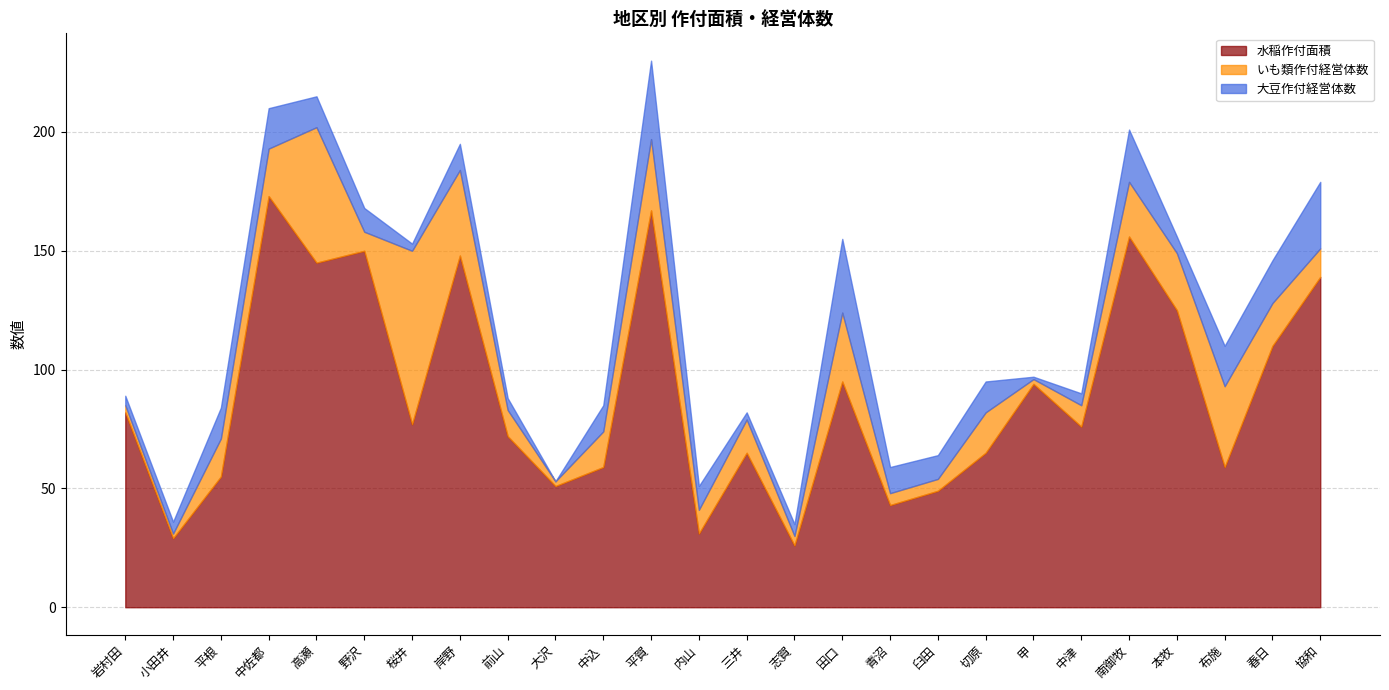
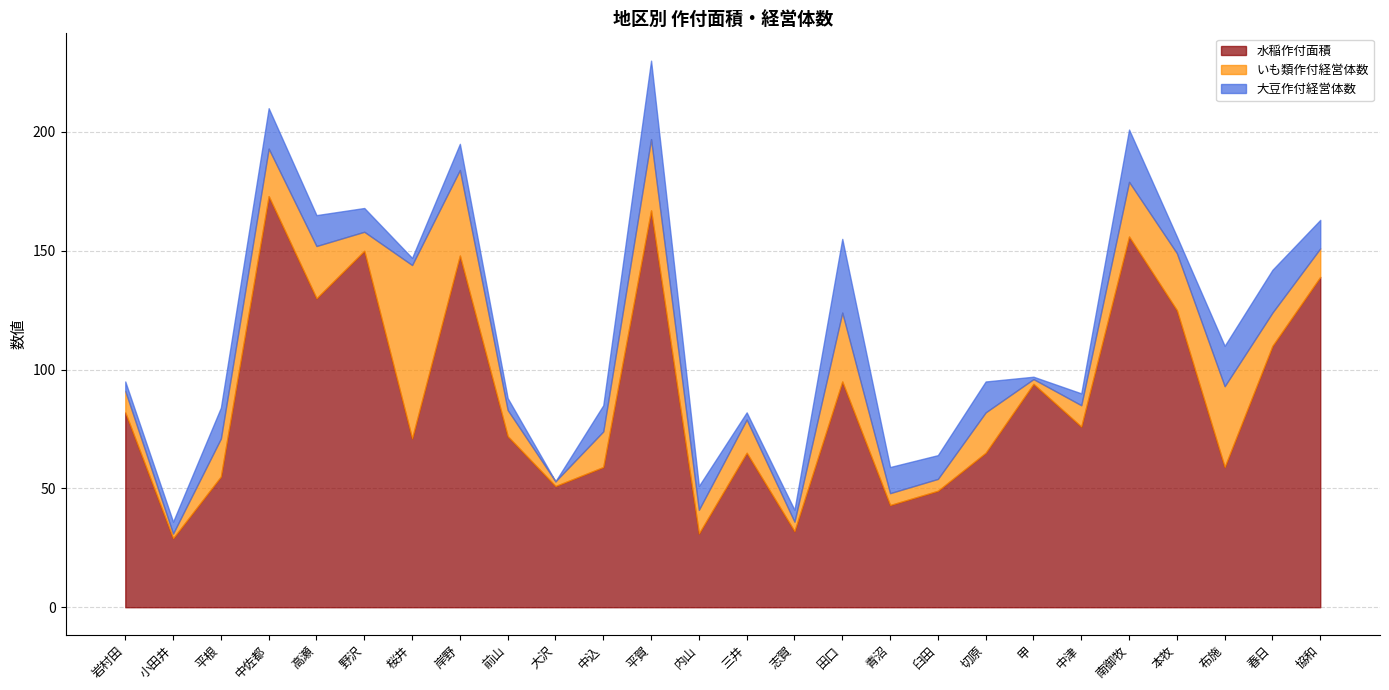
いも類作付経営体数, 岩村田: 3 -> 9
水稲作付面積, 高瀬: 145 -> 130
いも類作付経営体数, 高瀬: 57 -> 22
水稲作付面積, 桜井: 77 -> 71
水稲作付面積, 志賀: 26 -> 32
いも類作付経営体数, 春日: 18 -> 14
大豆作付経営体数, 協和: 28 -> 12
